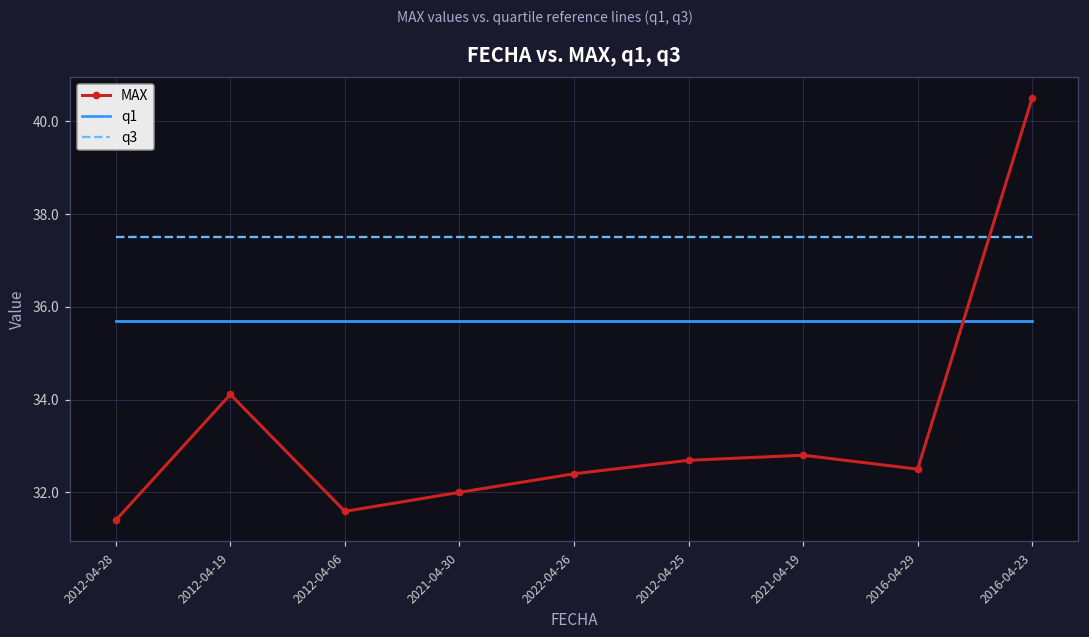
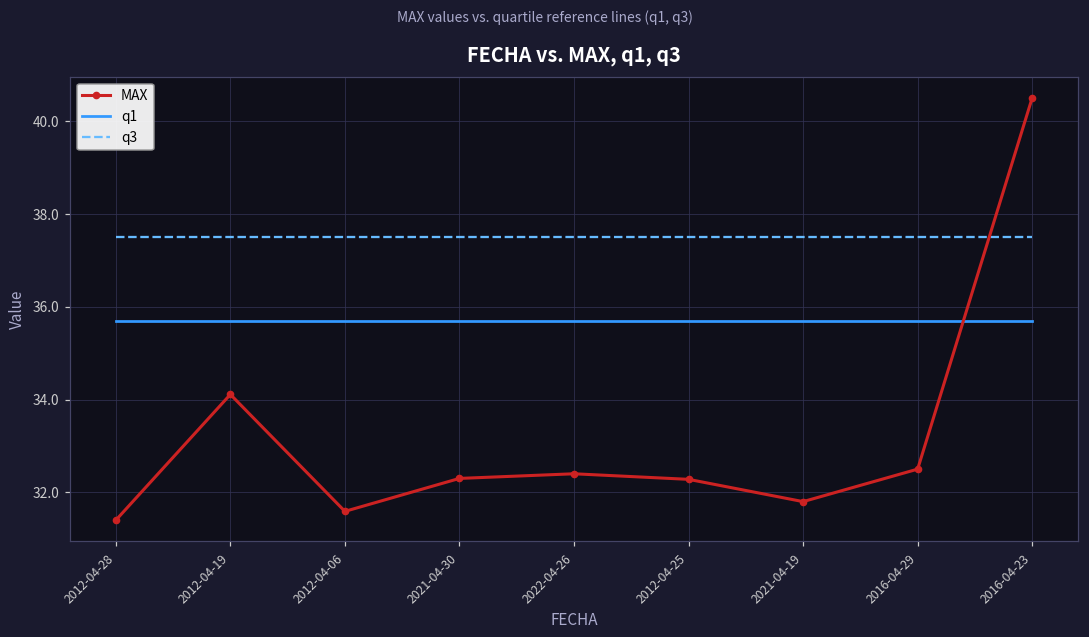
MAX, 2021-04-30: 32.0 -> 32.3
MAX, 2012-04-25: 32.7 -> 32.3
MAX, 2021-04-19: 32.8 -> 31.8
